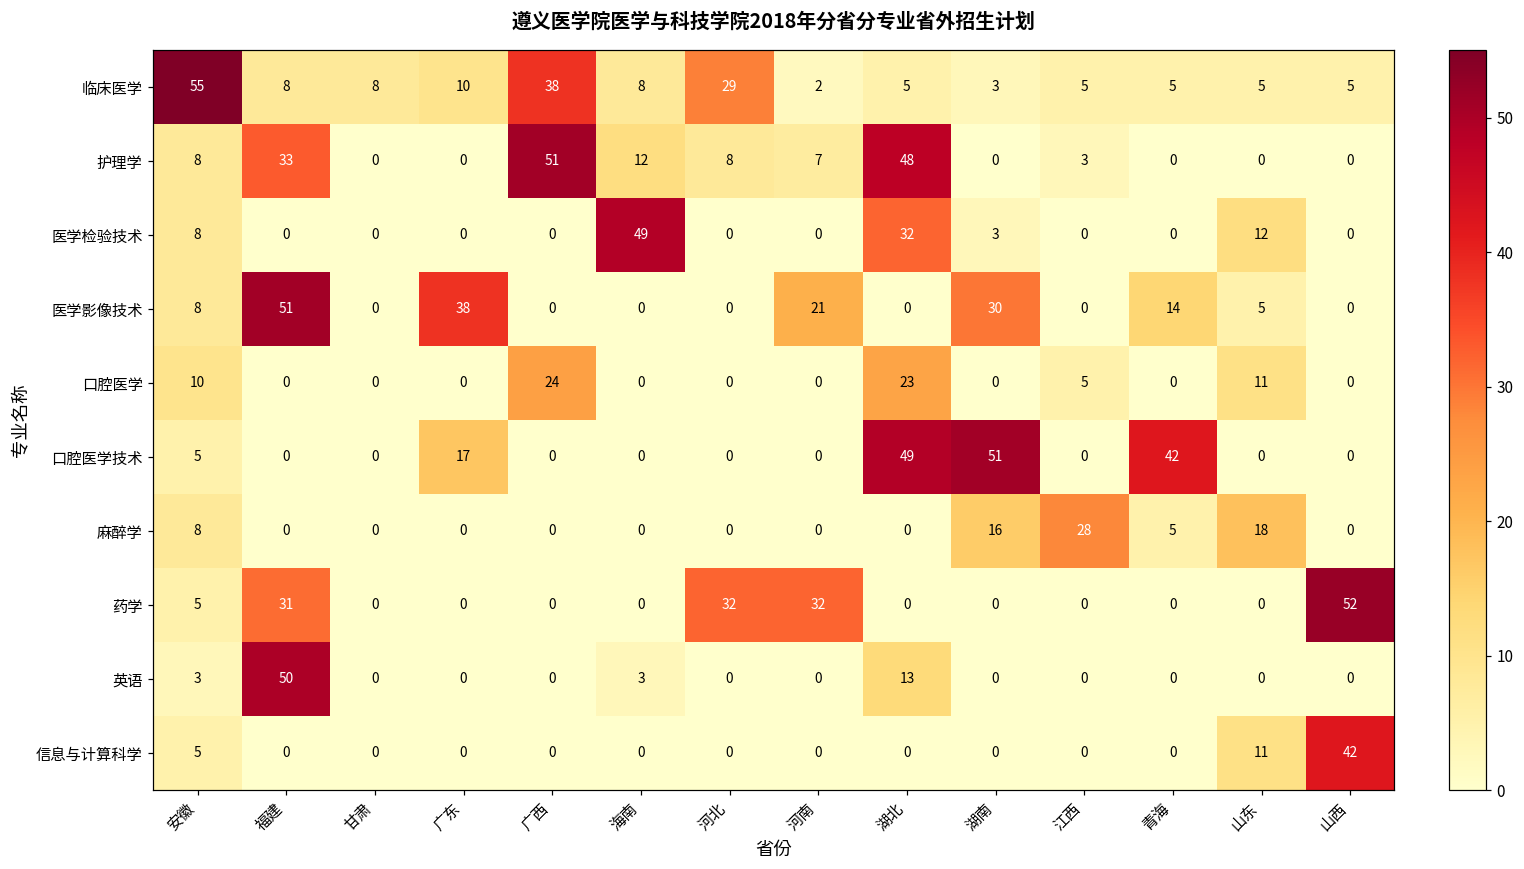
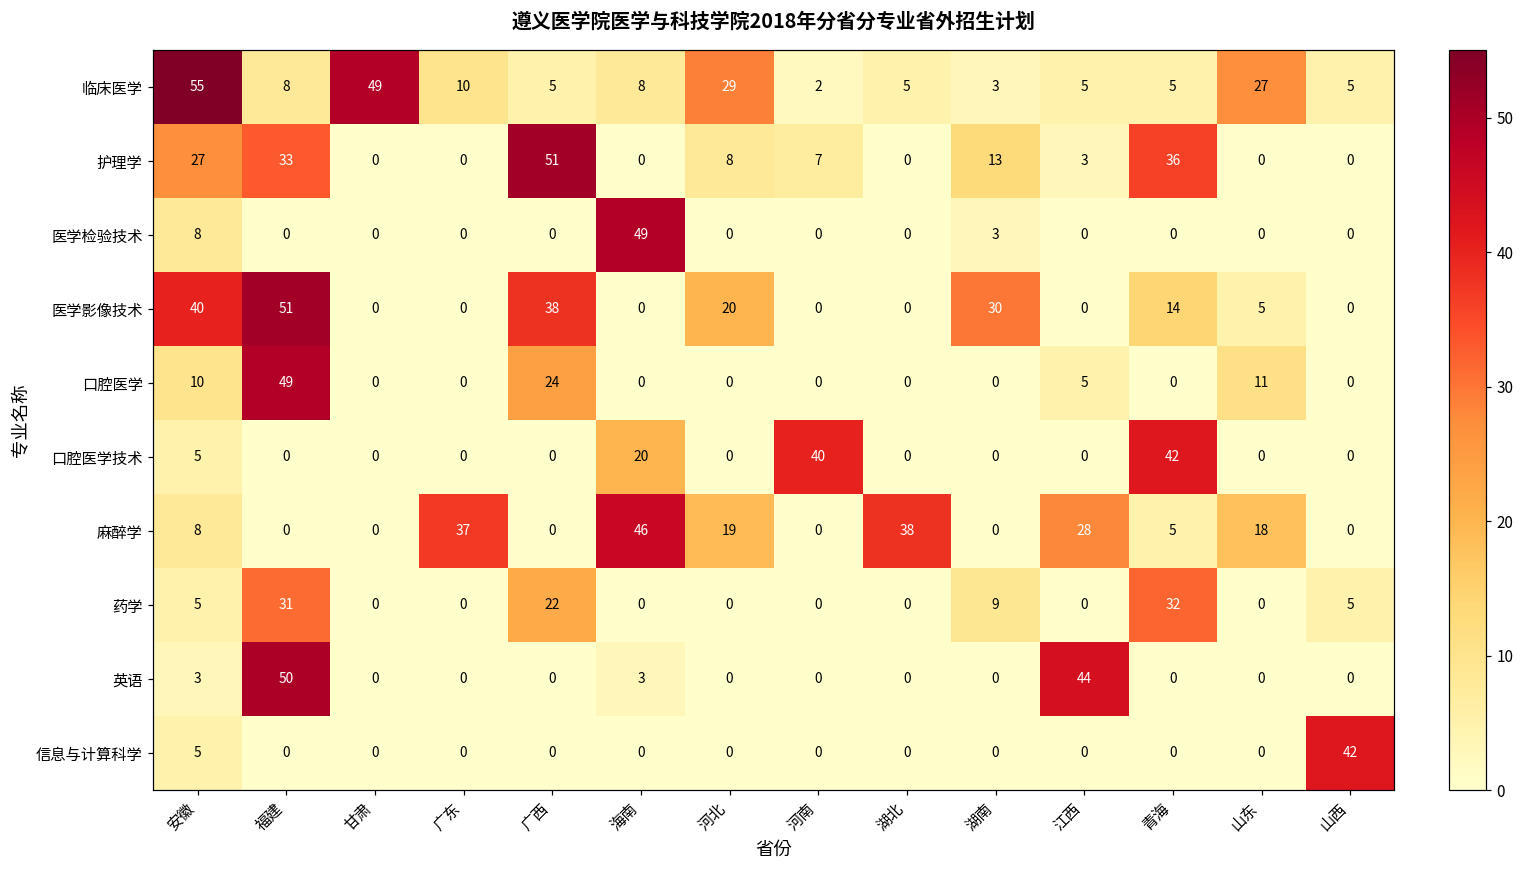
临床医学, 甘肃: 8 -> 49
临床医学, 广西: 38 -> 5
临床医学, 山东: 5 -> 27
护理学, 安徽: 8 -> 27
护理学, 海南: 12 -> 0
护理学, 湖北: 48 -> 0
护理学, 湖南: 0 -> 13
护理学, 青海: 0 -> 36
医学检验技术, 湖北: 32 -> 0
医学检验技术, 山东: 12 -> 0
医学影像技术, 安徽: 8 -> 40
医学影像技术, 广东: 38 -> 0
医学影像技术, 广西: 0 -> 38
医学影像技术, 河北: 0 -> 20
医学影像技术, 河南: 21 -> 0
口腔医学, 福建: 0 -> 49
口腔医学, 湖北: 23 -> 0
口腔医学技术, 广东: 17 -> 0
口腔医学技术, 海南: 0 -> 20
口腔医学技术, 河南: 0 -> 40
口腔医学技术, 湖北: 49 -> 0
口腔医学技术, 湖南: 51 -> 0
麻醉学, 广东: 0 -> 37
麻醉学, 海南: 0 -> 46
麻醉学, 河北: 0 -> 19
麻醉学, 湖北: 0 -> 38
麻醉学, 湖南: 16 -> 0
药学, 广西: 0 -> 22
药学, 河北: 32 -> 0
药学, 河南: 32 -> 0
药学, 湖南: 0 -> 9
药学, 青海: 0 -> 32
药学, 山西: 52 -> 5
英语, 湖北: 13 -> 0
英语, 江西: 0 -> 44
信息与计算科学, 山东: 11 -> 0
